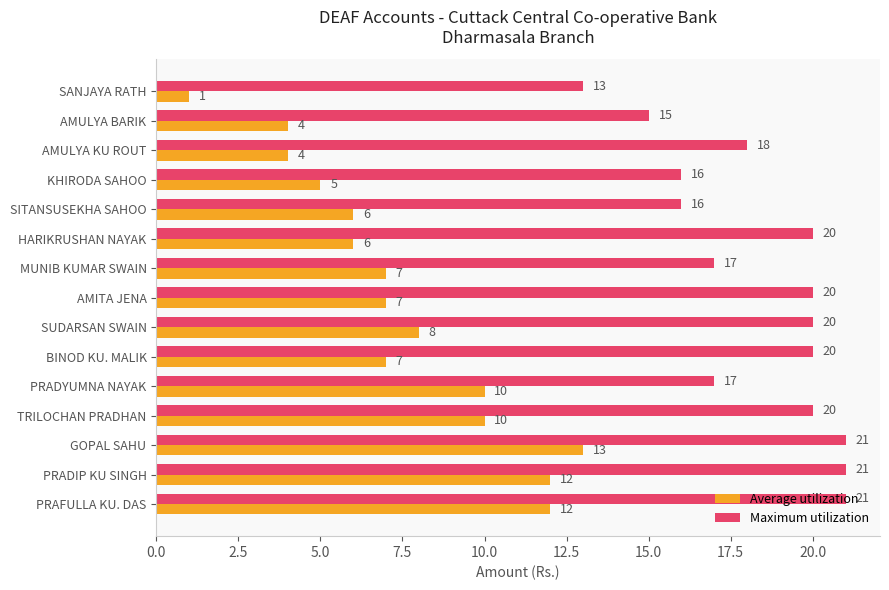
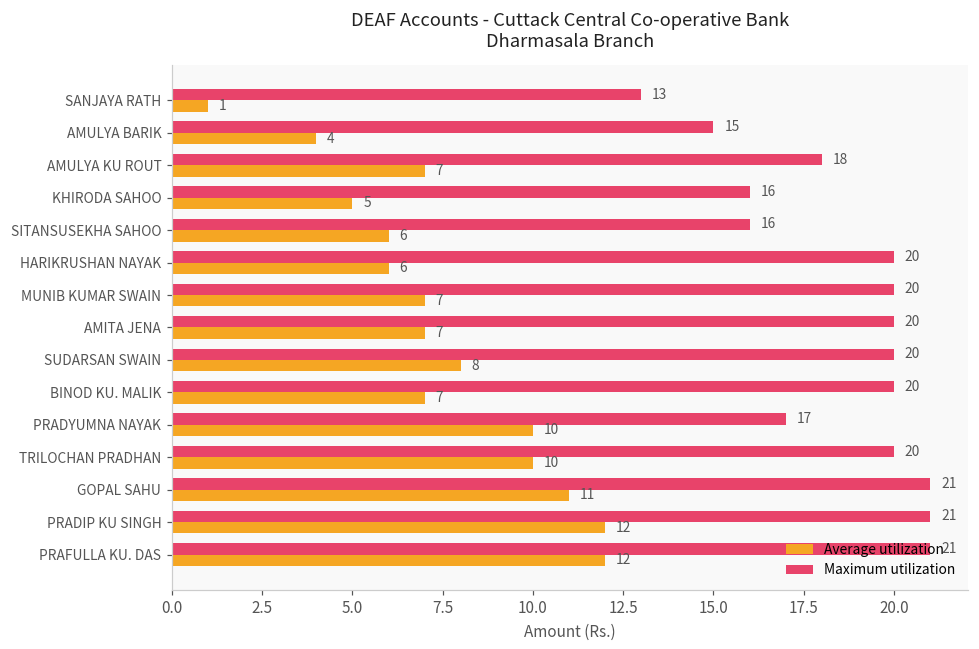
Average utilization, AMULYA KU ROUT: 4 -> 7
Maximum utilization, MUNIB KUMAR SWAIN: 17 -> 20
Average utilization, GOPAL SAHU: 13 -> 11
